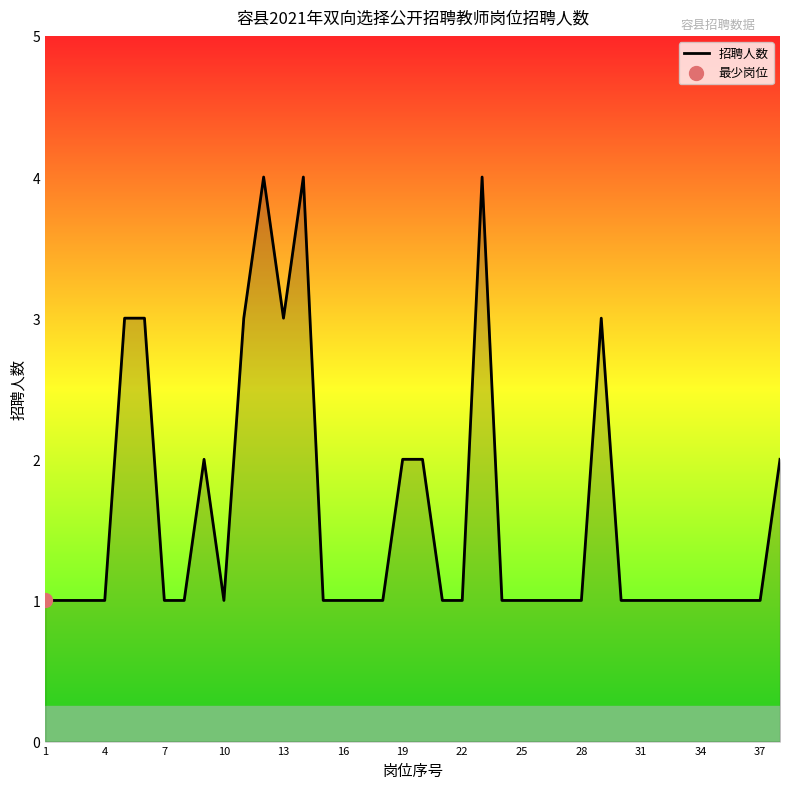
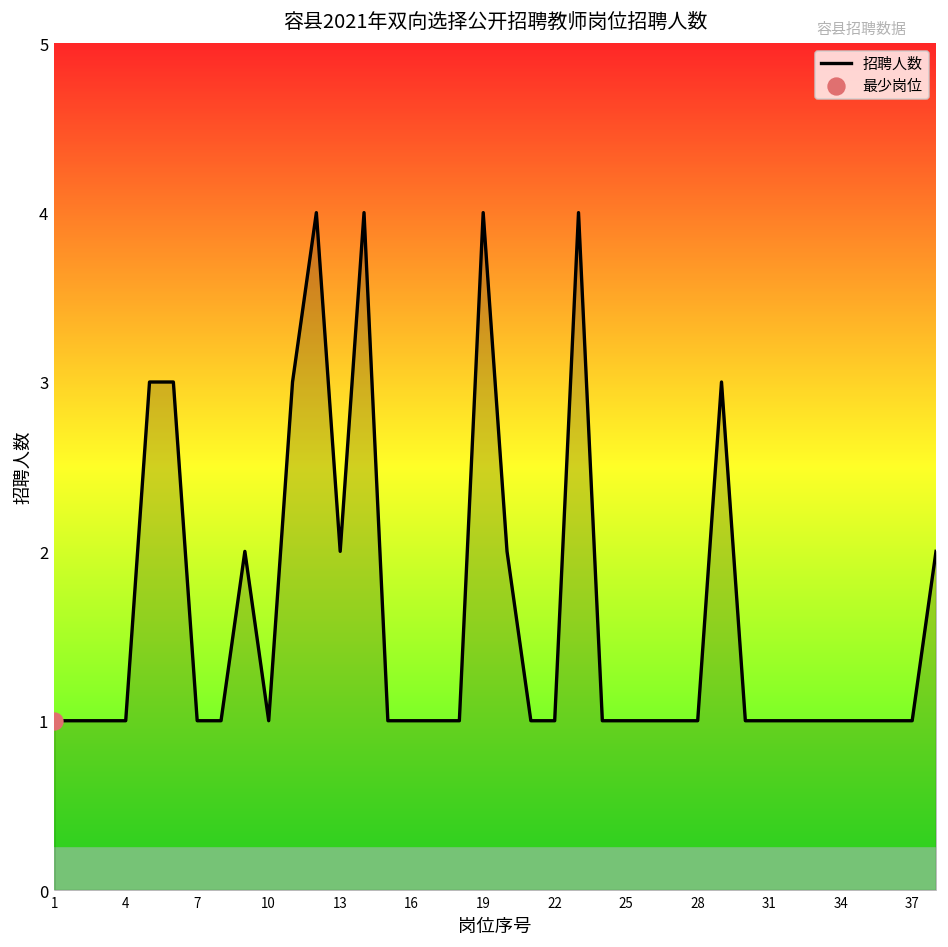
招聘人数, 13: 3 -> 2
招聘人数, 19: 2 -> 4
